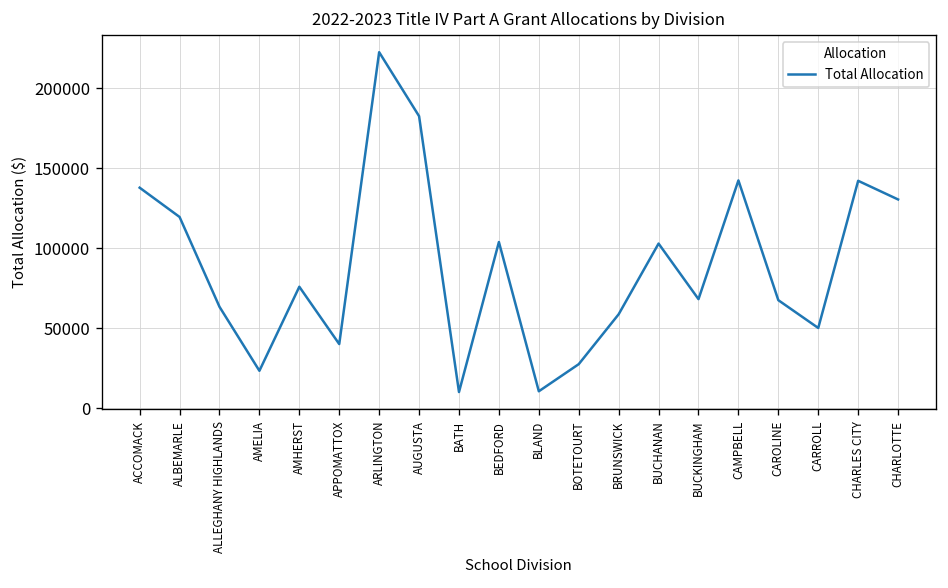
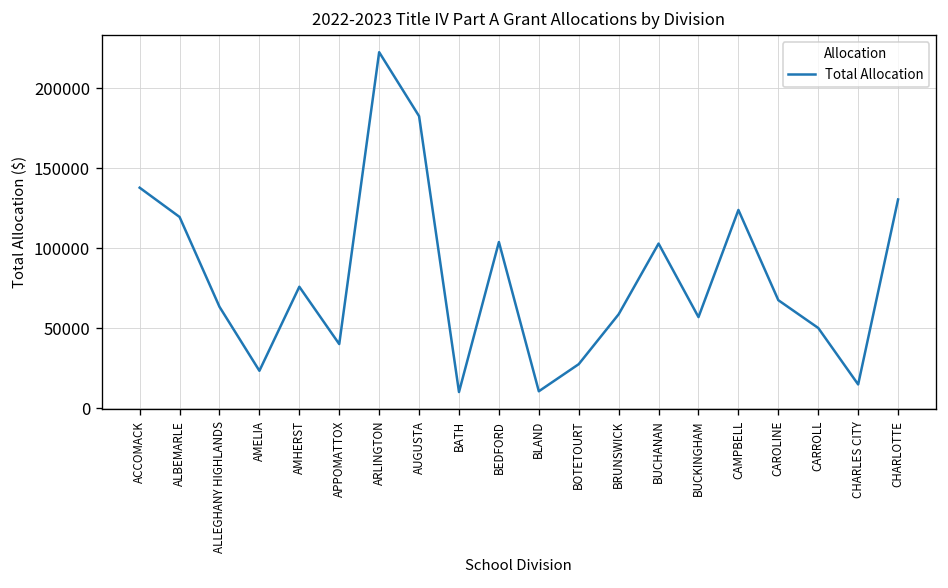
BUCKINGHAM: 68000 -> 57000
CAMPBELL: 142000 -> 124000
CHARLES CITY: 142000 -> 15000
